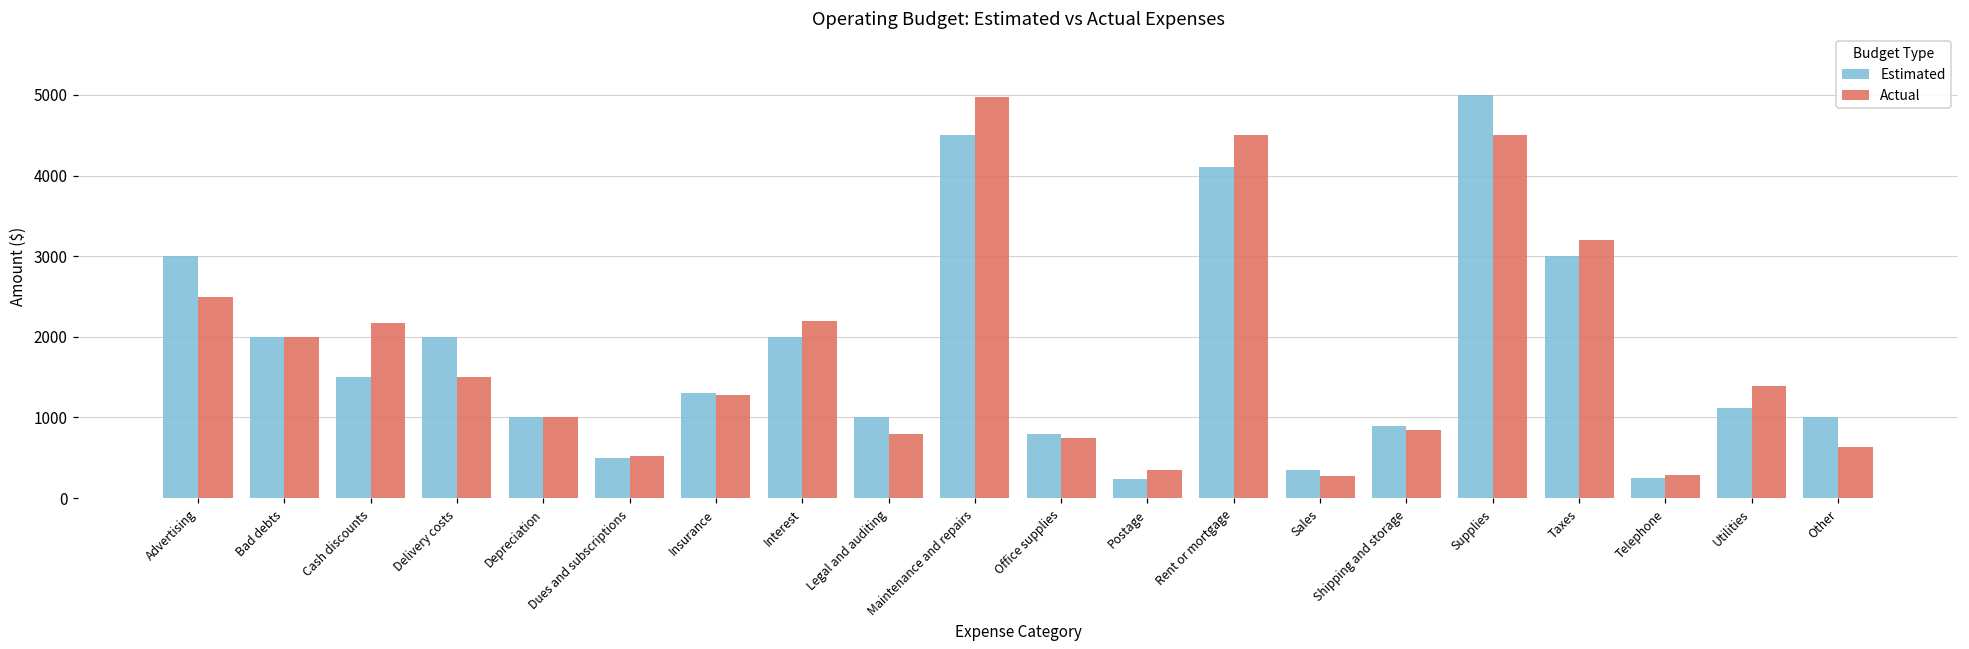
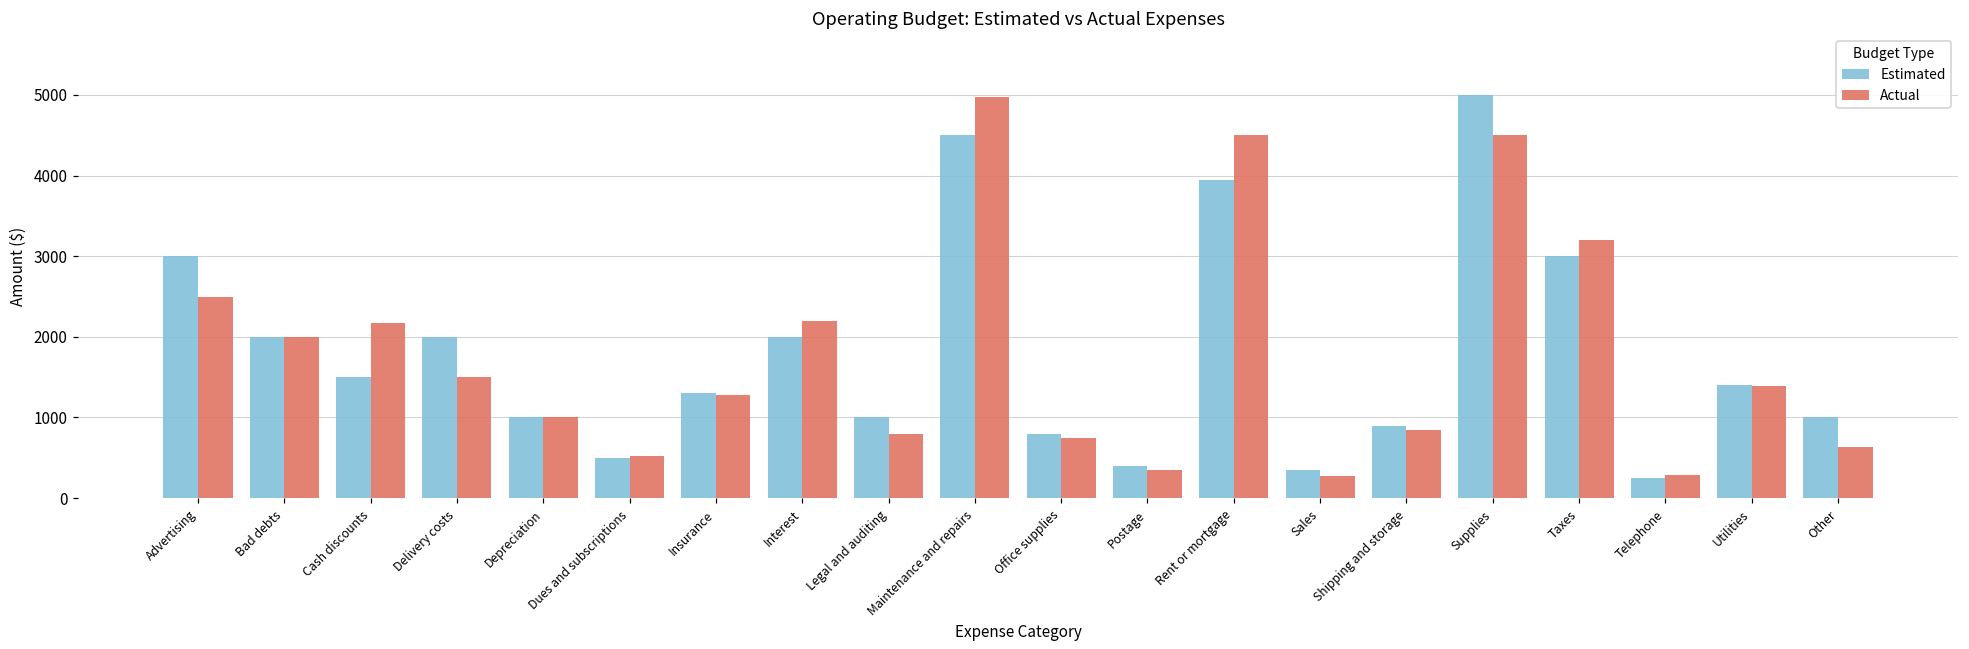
Estimated, Postage: 200 -> 400
Estimated, Rent or mortgage: 4100 -> 3900
Estimated, Utilities: 1100 -> 1400
